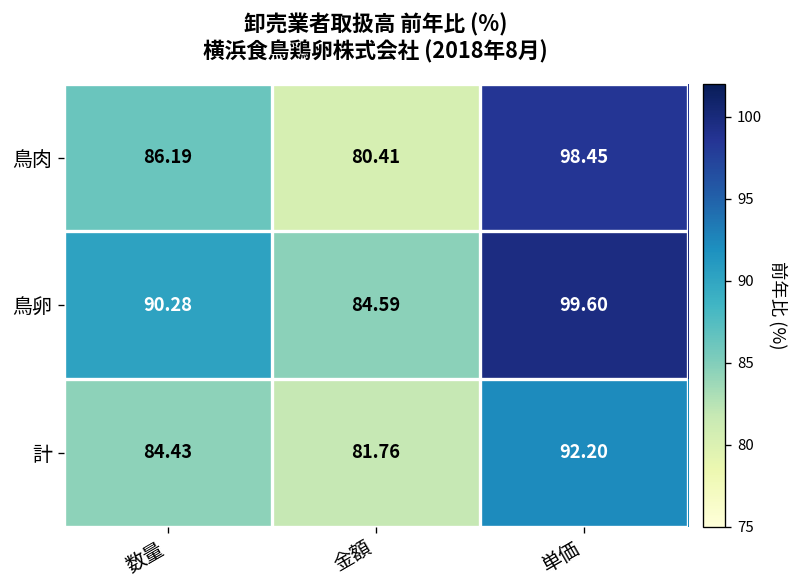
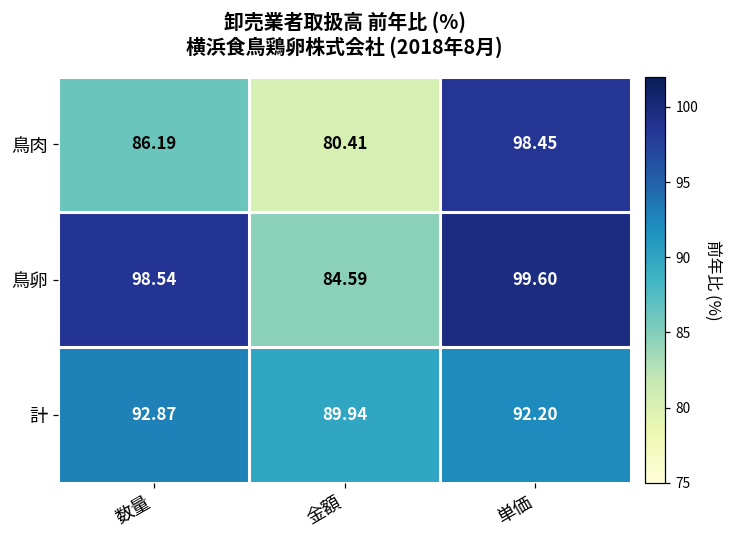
鳥卵, 数量: 90.28 -> 98.54
計, 数量: 84.43 -> 92.87
計, 金額: 81.76 -> 89.94
